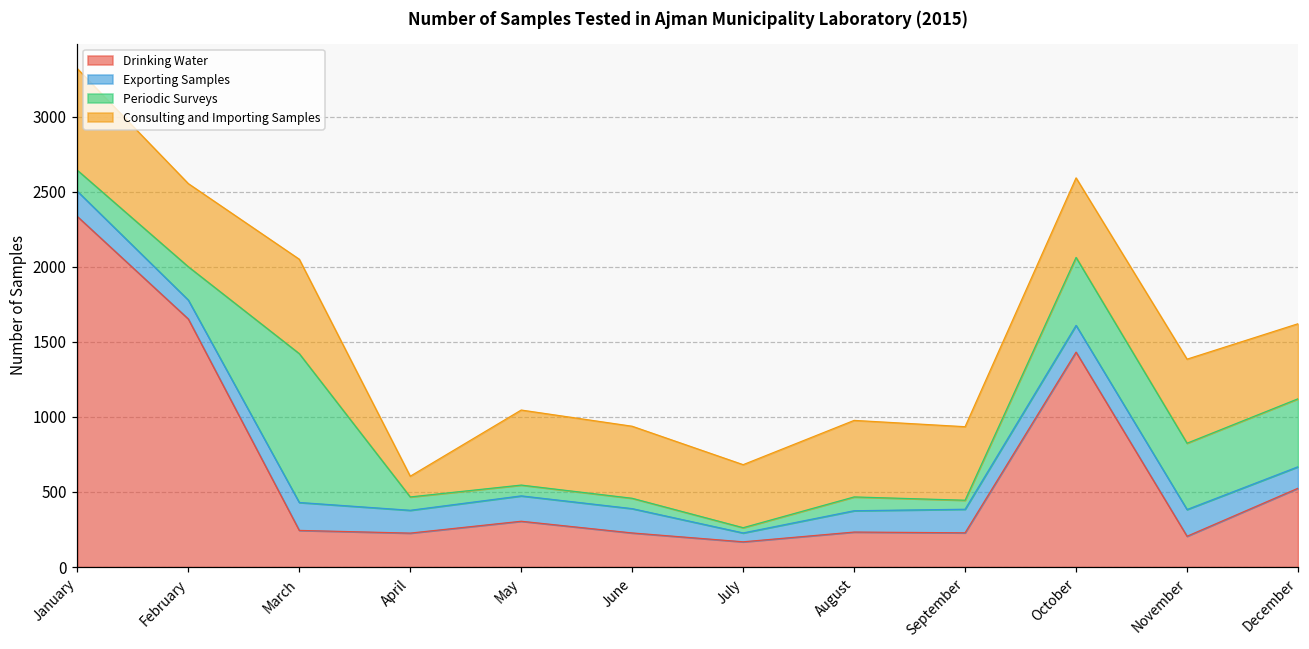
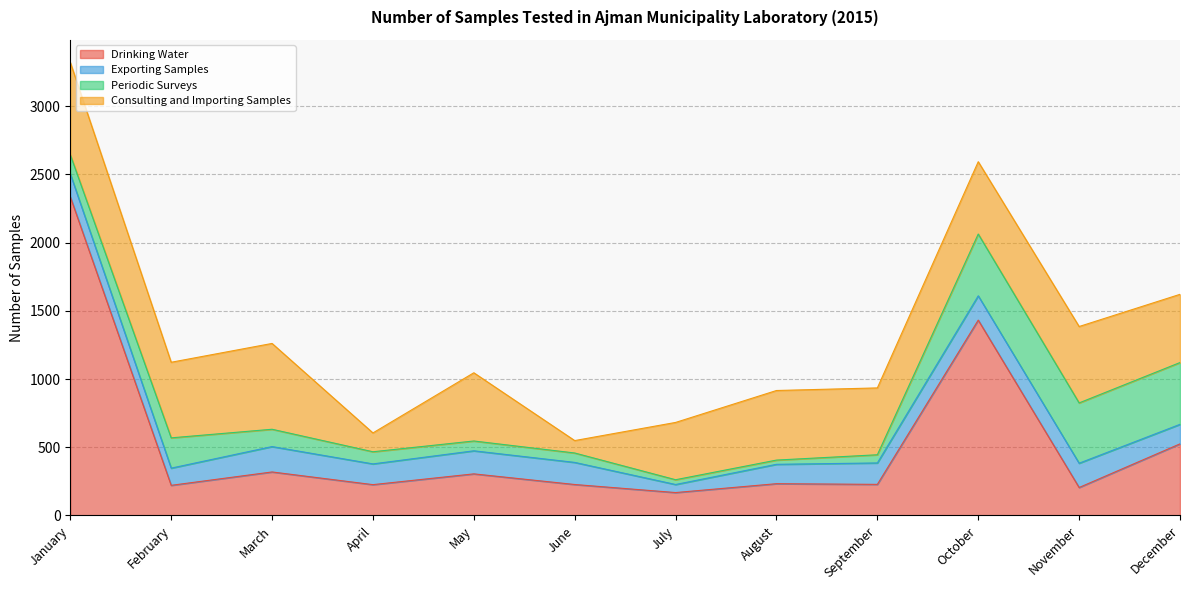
Drinking Water, February: 1650 -> 220
Drinking Water, March: 240 -> 320
Periodic Surveys, March: 990 -> 130
Consulting and Importing Samples, June: 480 -> 90
Periodic Surveys, August: 90 -> 30
